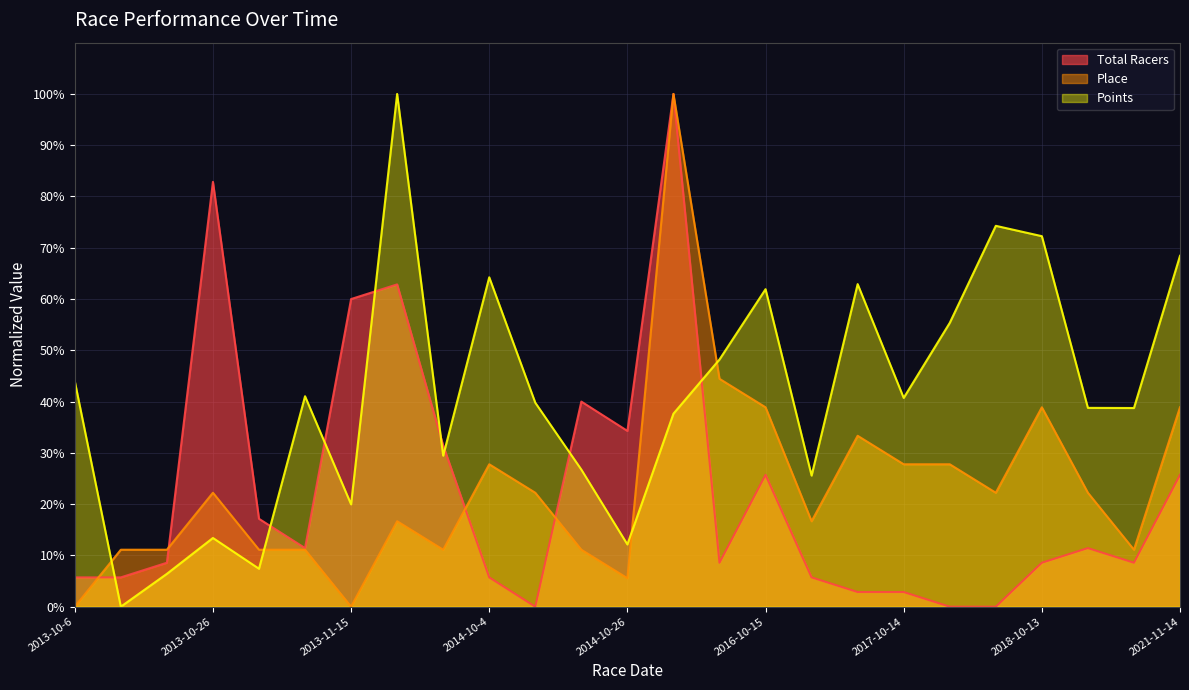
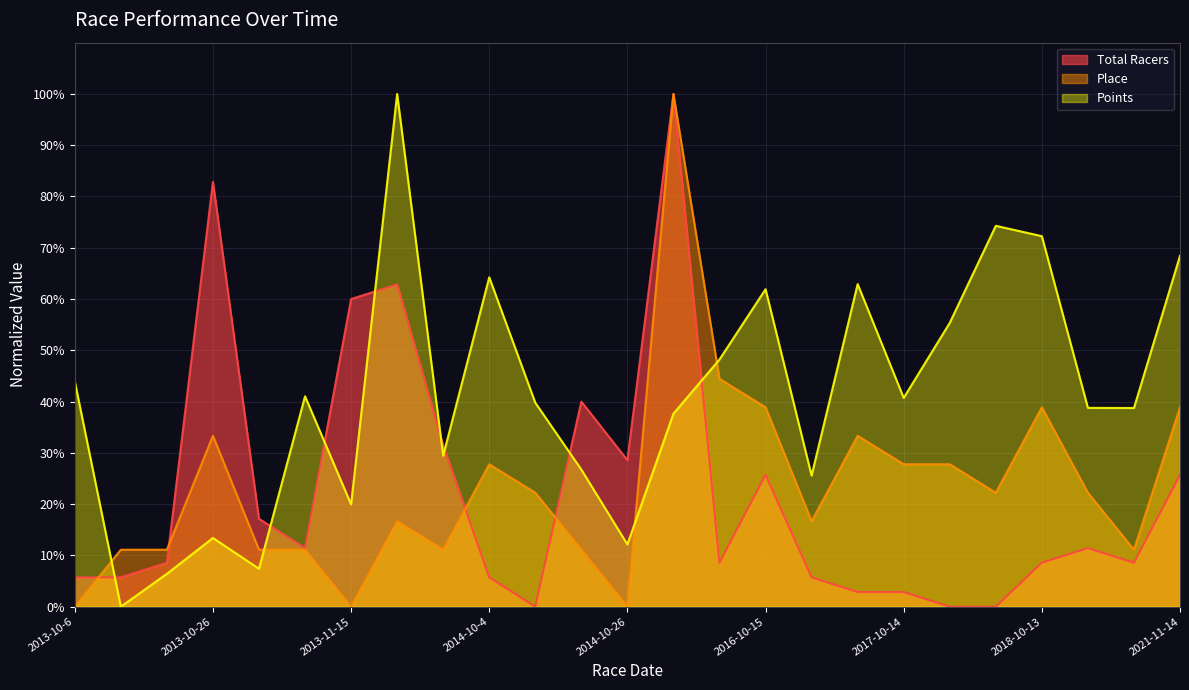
Place, 2013-10-26: 22% -> 33%
Total Racers, 2014-10-26: 34% -> 29%
Place, 2014-10-26: 6% -> 0%
